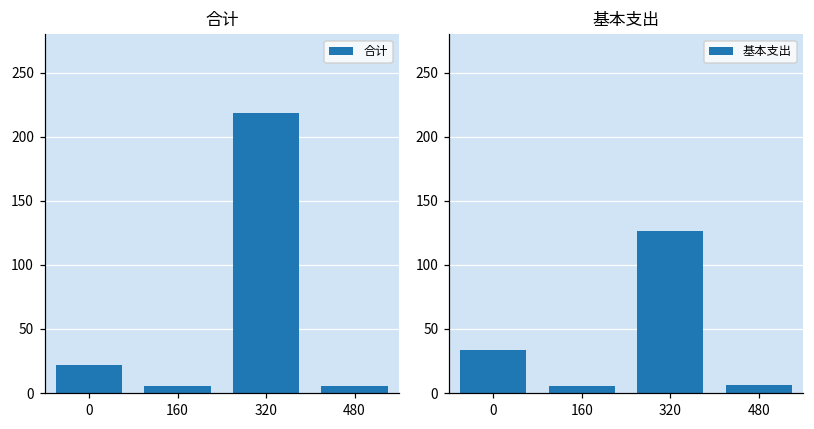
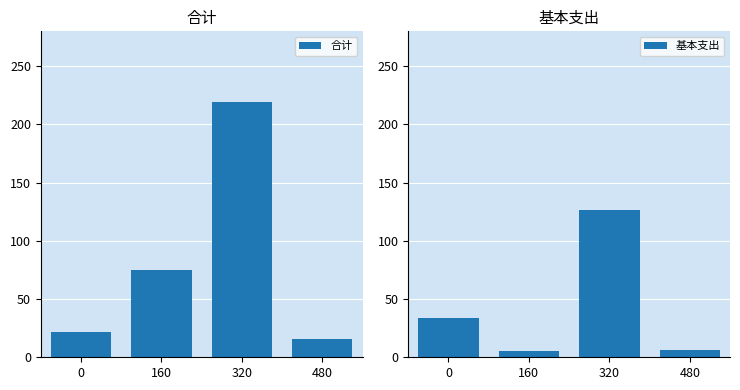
合计, 160: 5 -> 75
合计, 480: 6 -> 16
